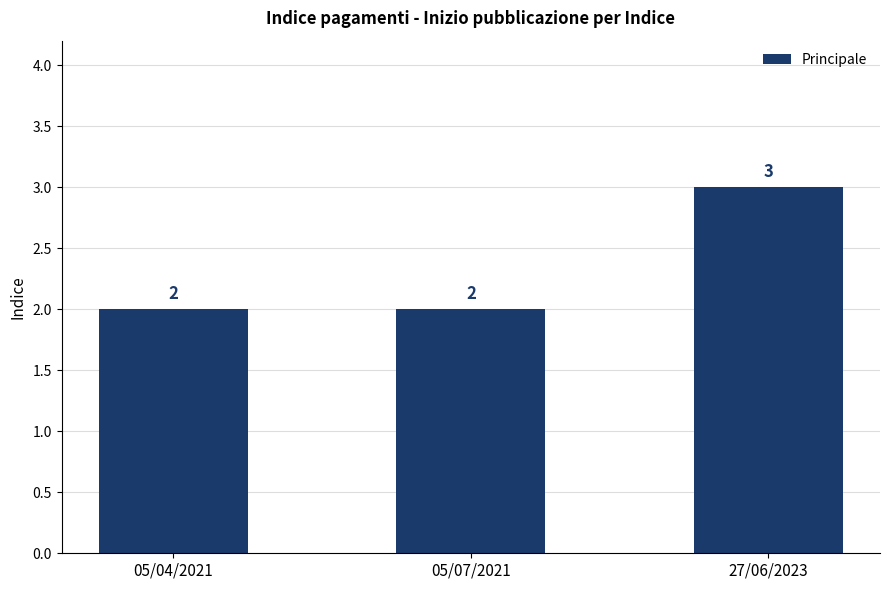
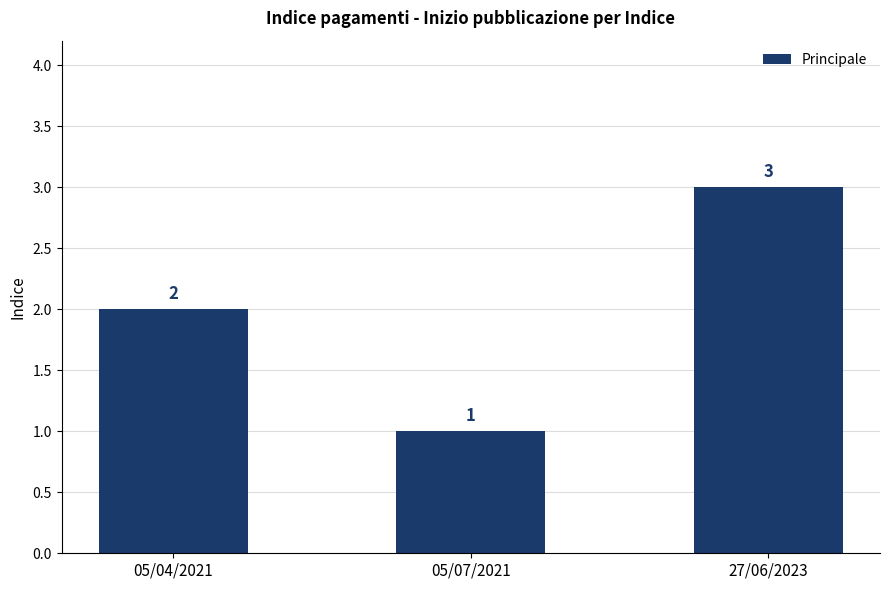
05/07/2021: 2 -> 1
